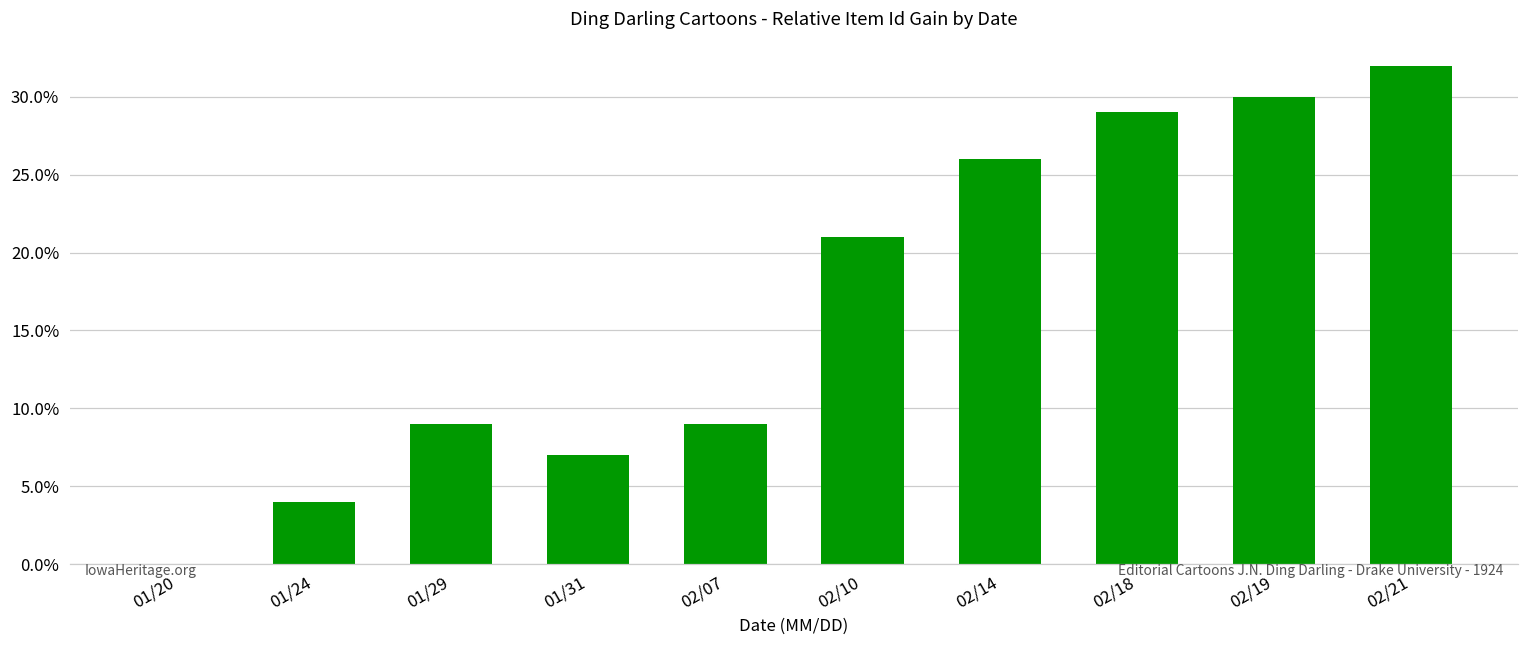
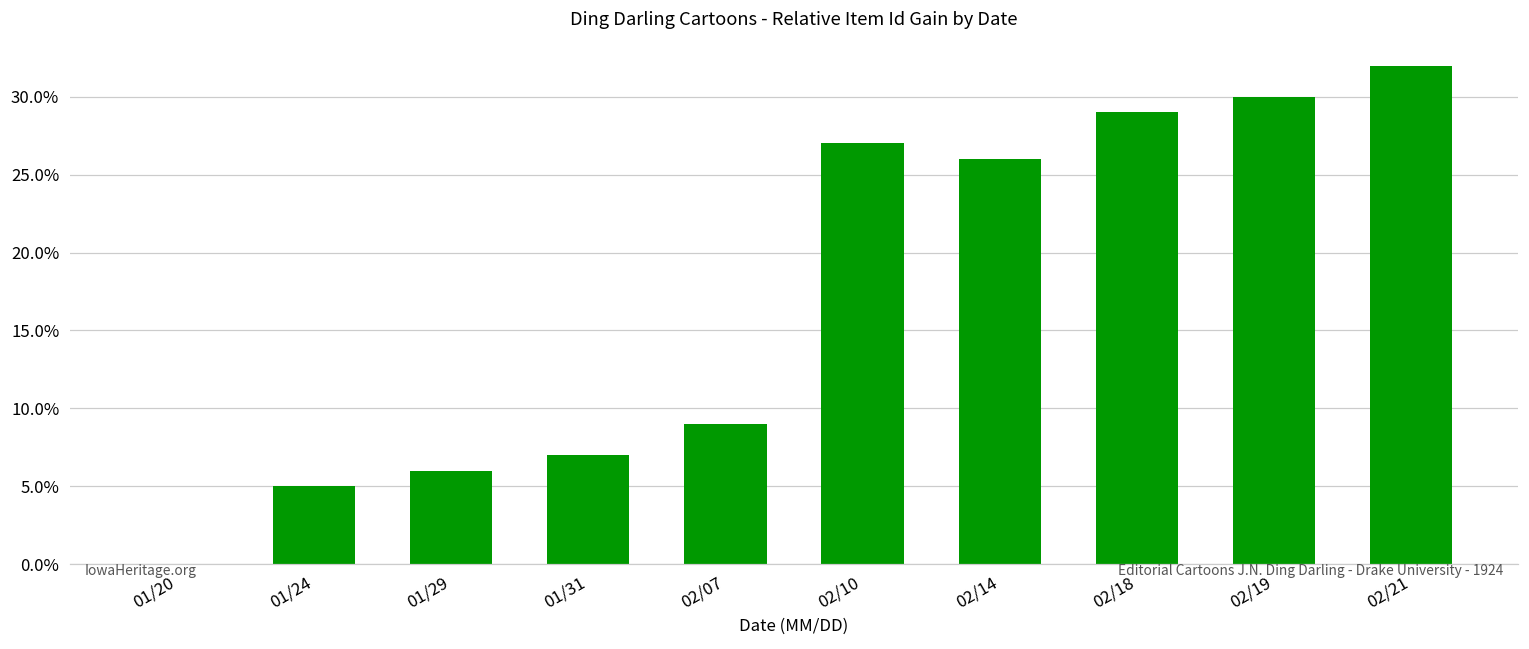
01/24: 4.0% -> 5.0%
01/29: 9.0% -> 6.0%
02/10: 21.0% -> 27.0%
